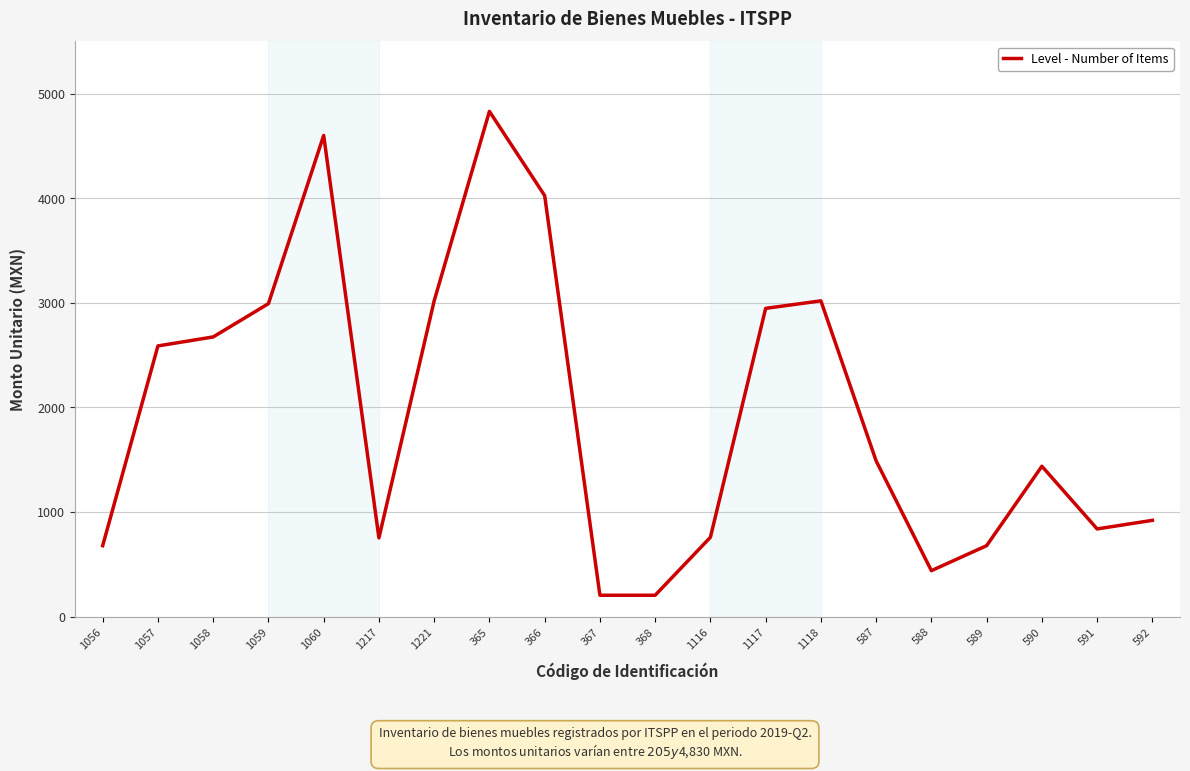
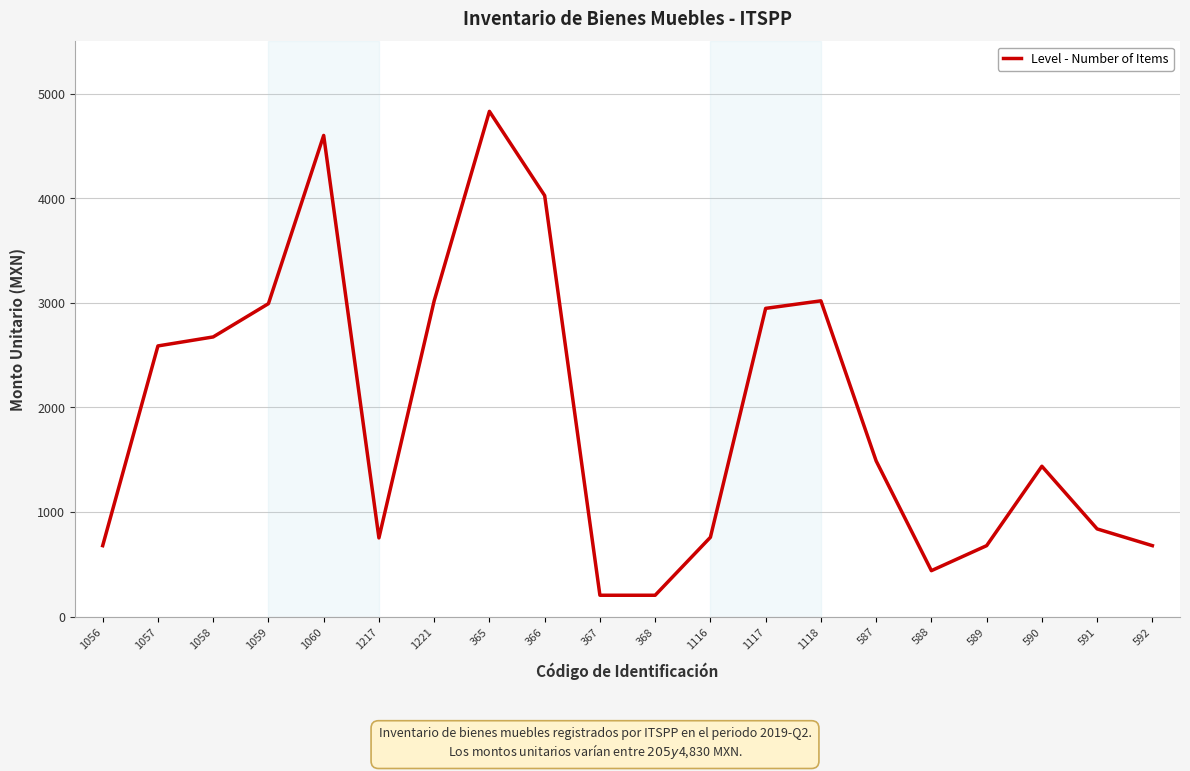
592: 920 -> 680
